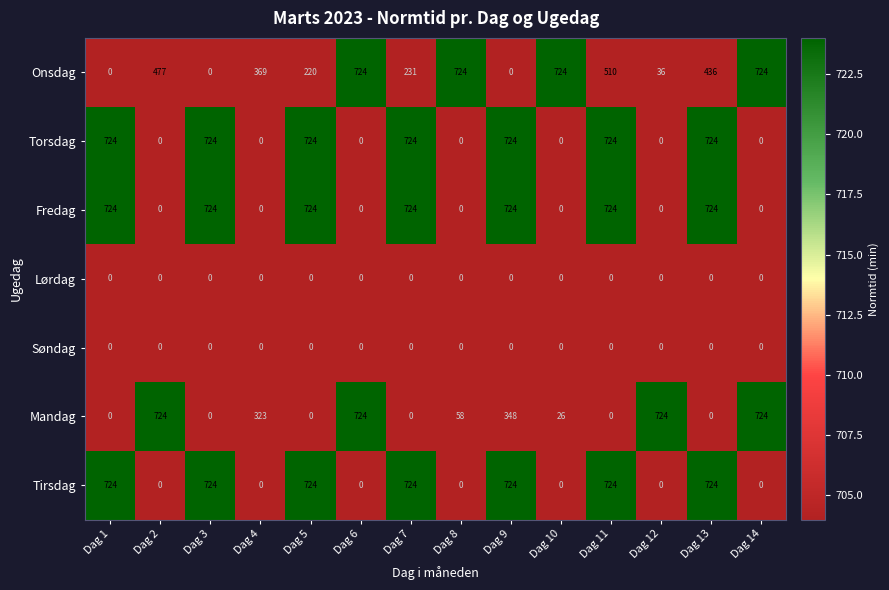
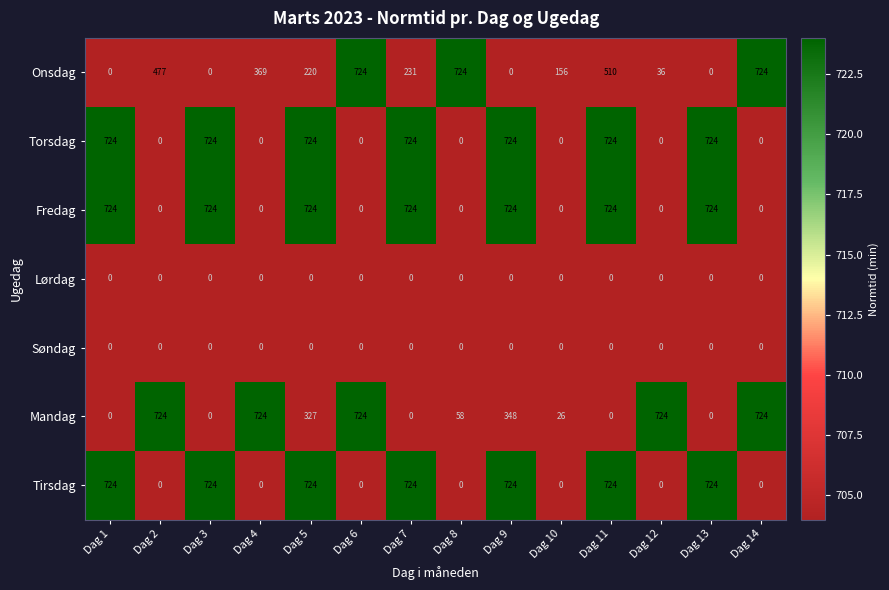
Onsdag, Dag 10: 724 -> 156
Onsdag, Dag 13: 436 -> 0
Mandag, Dag 4: 323 -> 724
Mandag, Dag 5: 0 -> 327
